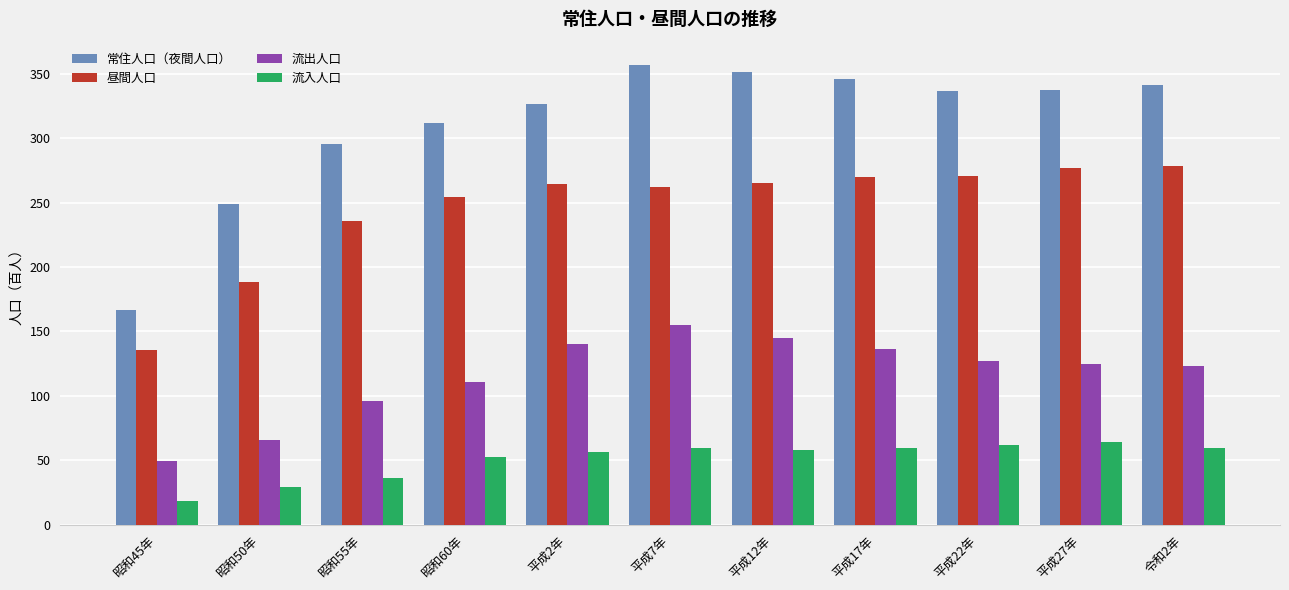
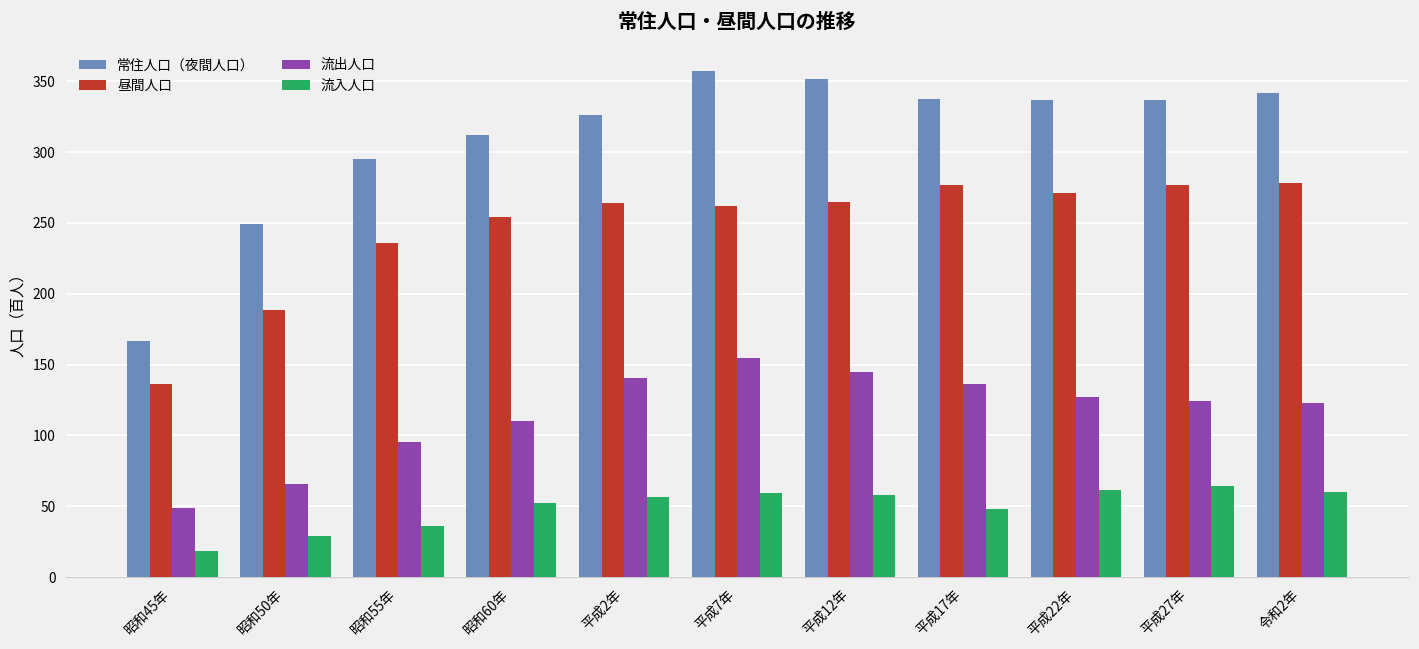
常住人口（夜間人口）, 平成17年: 346 -> 337
昼間人口, 平成17年: 270 -> 277
流入人口, 平成17年: 60 -> 48
